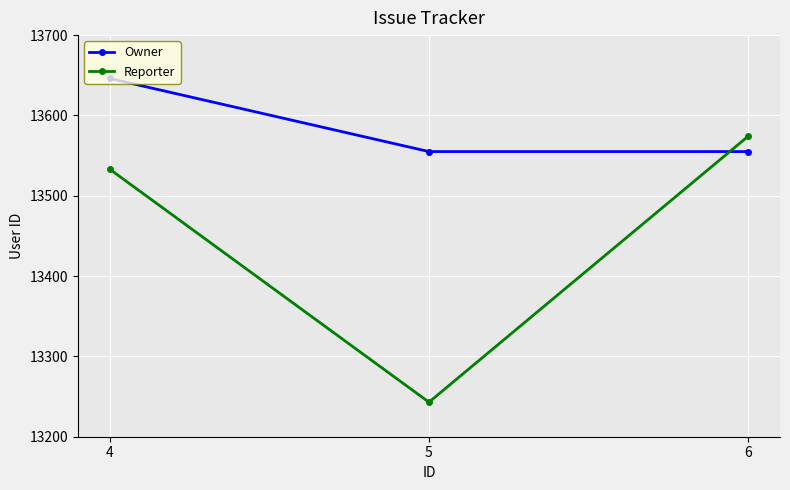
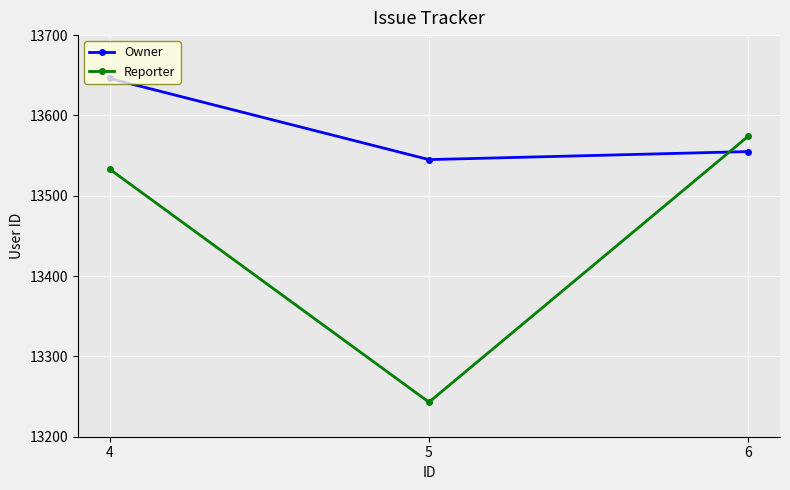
Owner, 5: 13560 -> 13550
